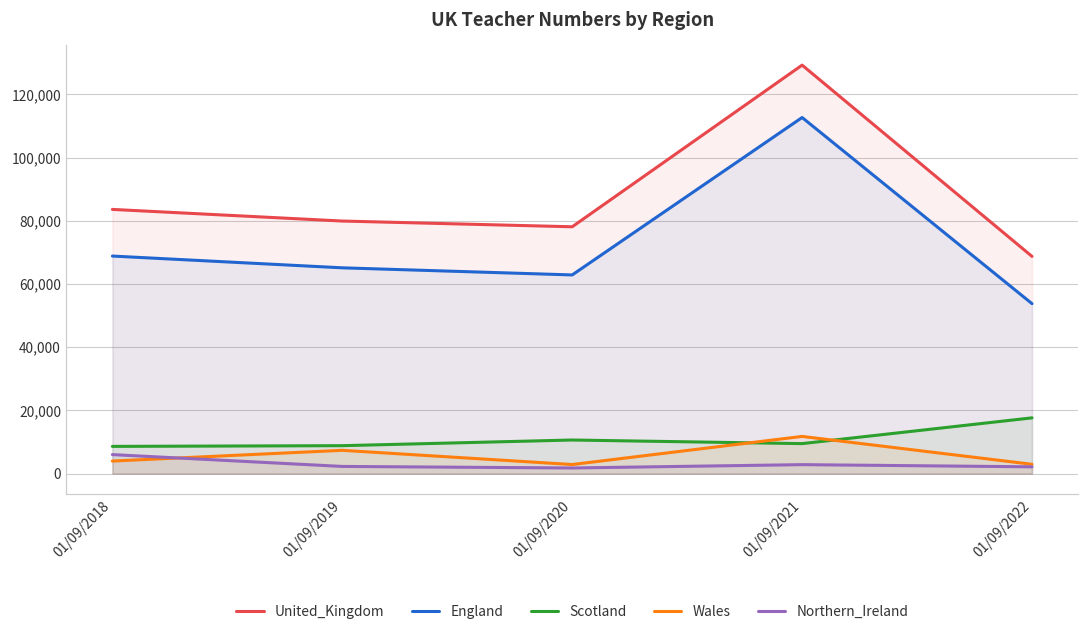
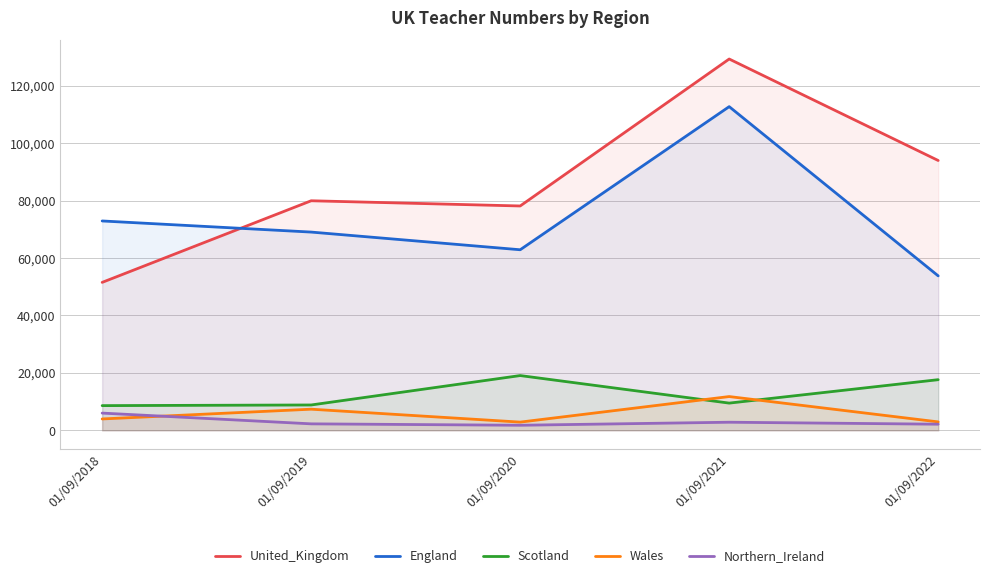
United_Kingdom, 01/09/2018: 84,000 -> 52,000
England, 01/09/2018: 69,000 -> 73,000
England, 01/09/2019: 65,000 -> 69,000
Scotland, 01/09/2020: 11,000 -> 19,000
United_Kingdom, 01/09/2022: 69,000 -> 94,000
